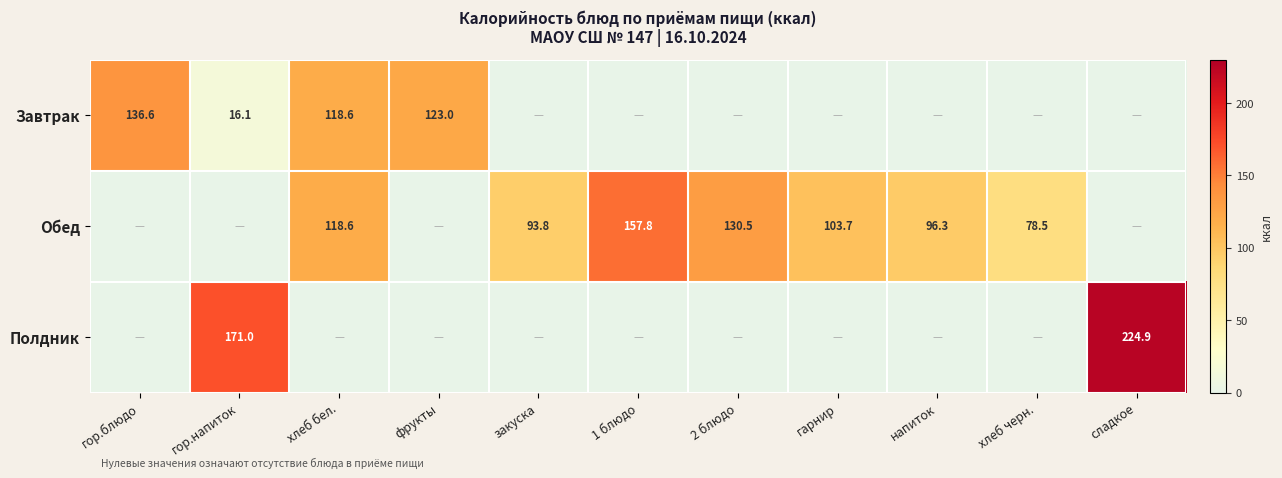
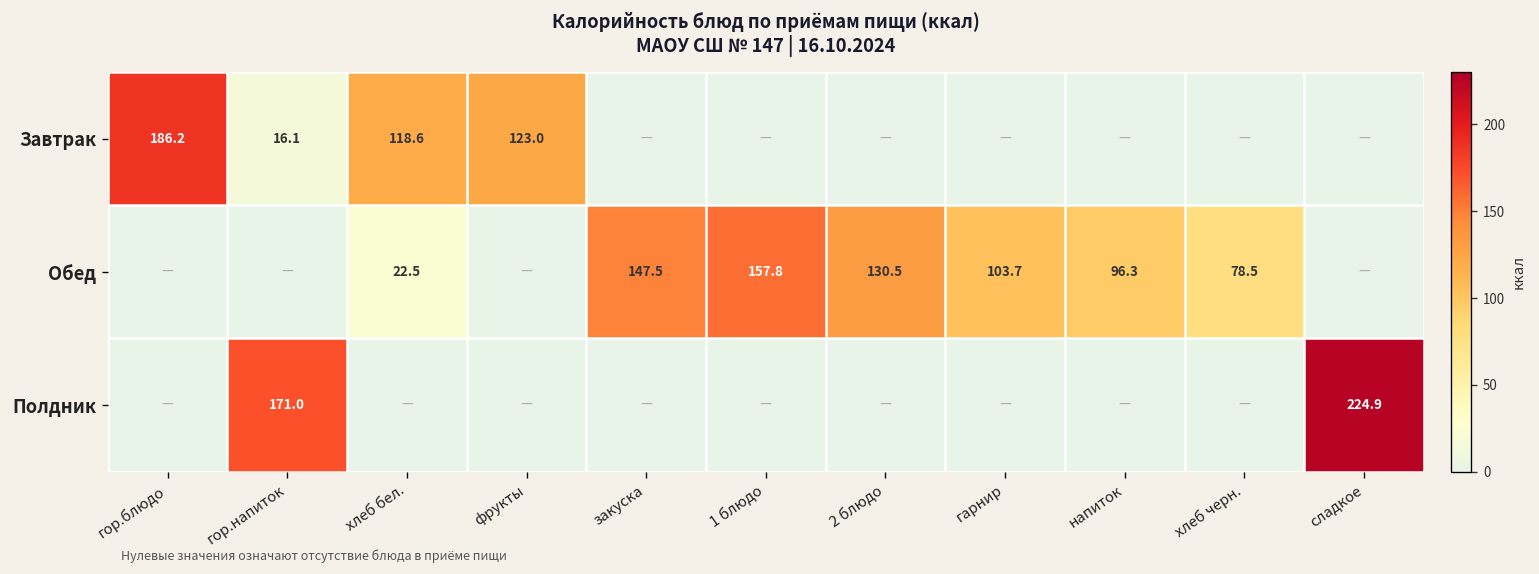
Завтрак, гор.блюдо: 136.6 -> 186.2
Обед, хлеб бел.: 118.6 -> 22.5
Обед, закуска: 93.8 -> 147.5
